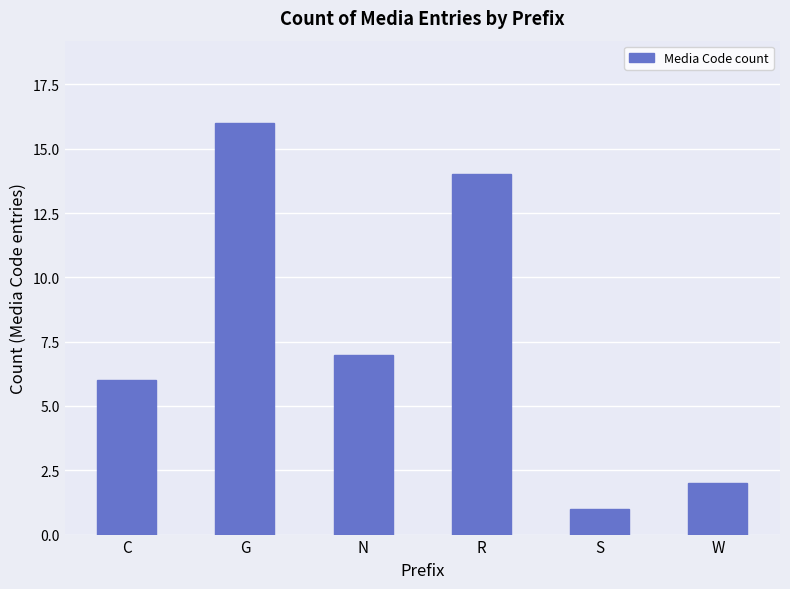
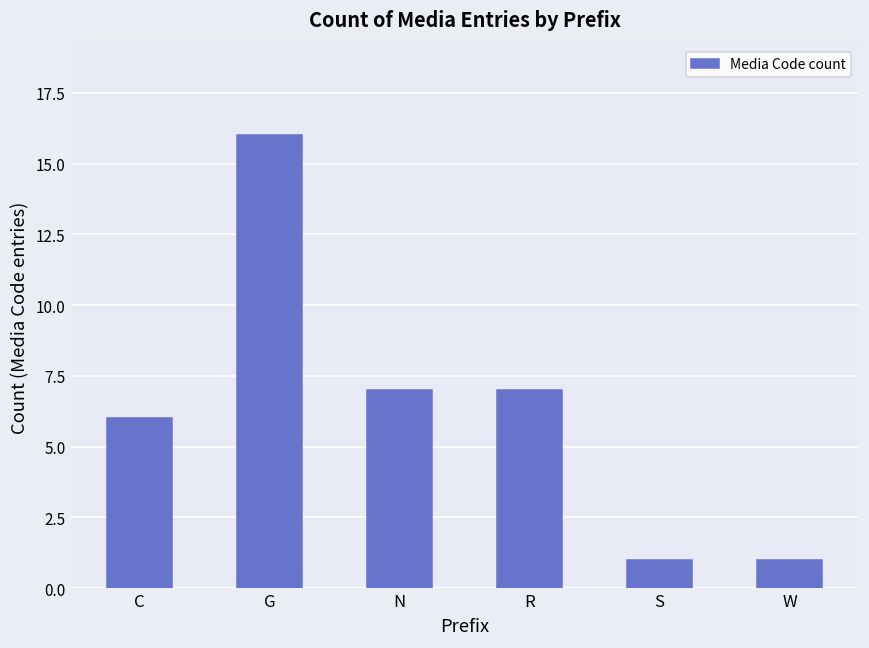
R: 14 -> 7
W: 2 -> 1
